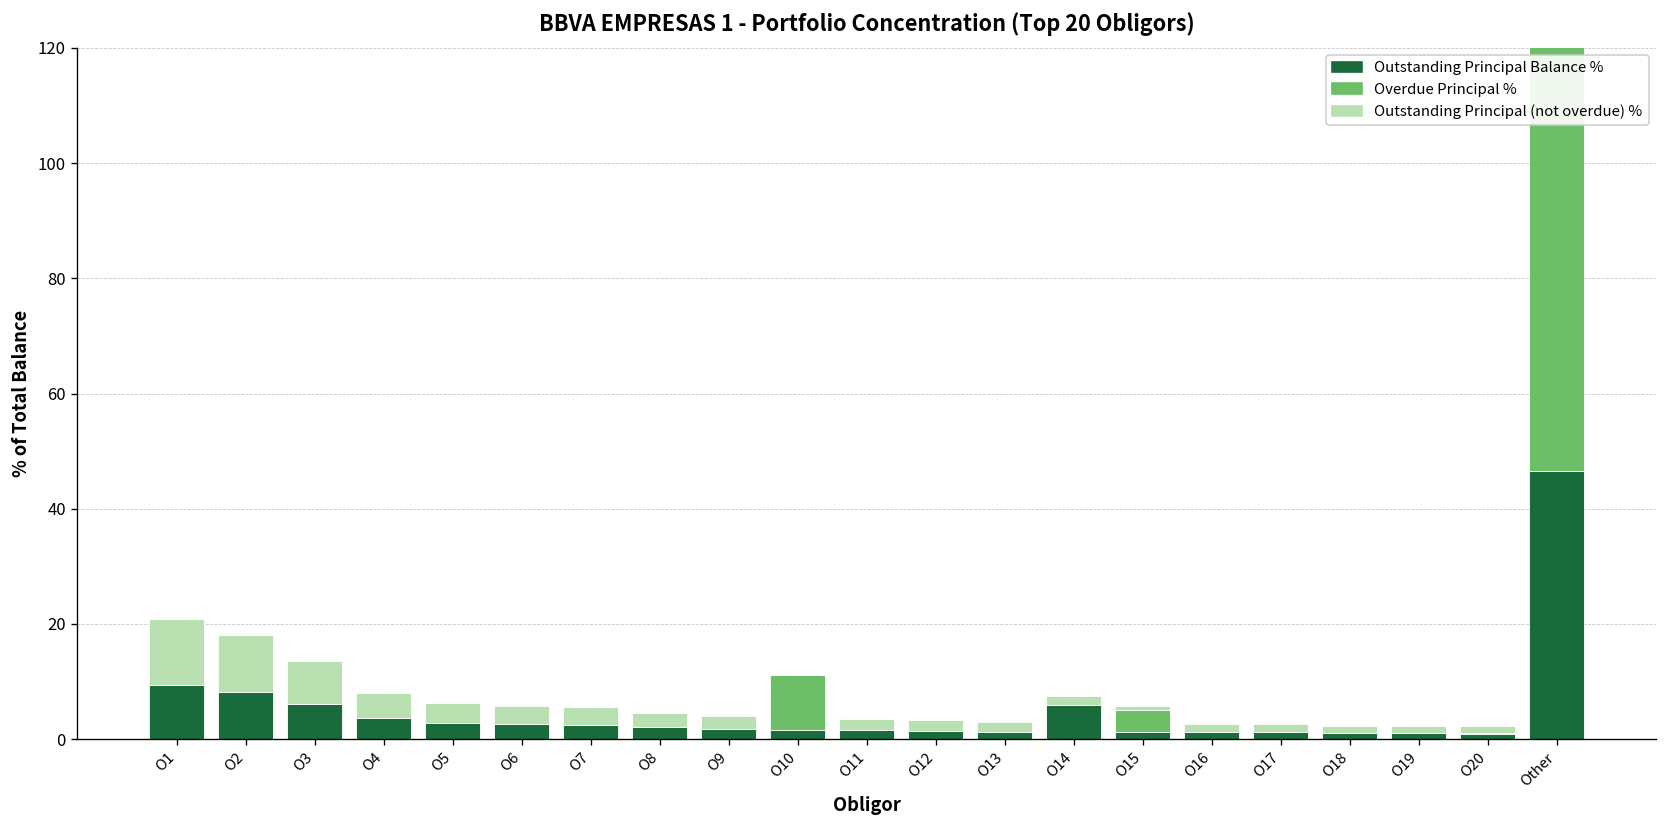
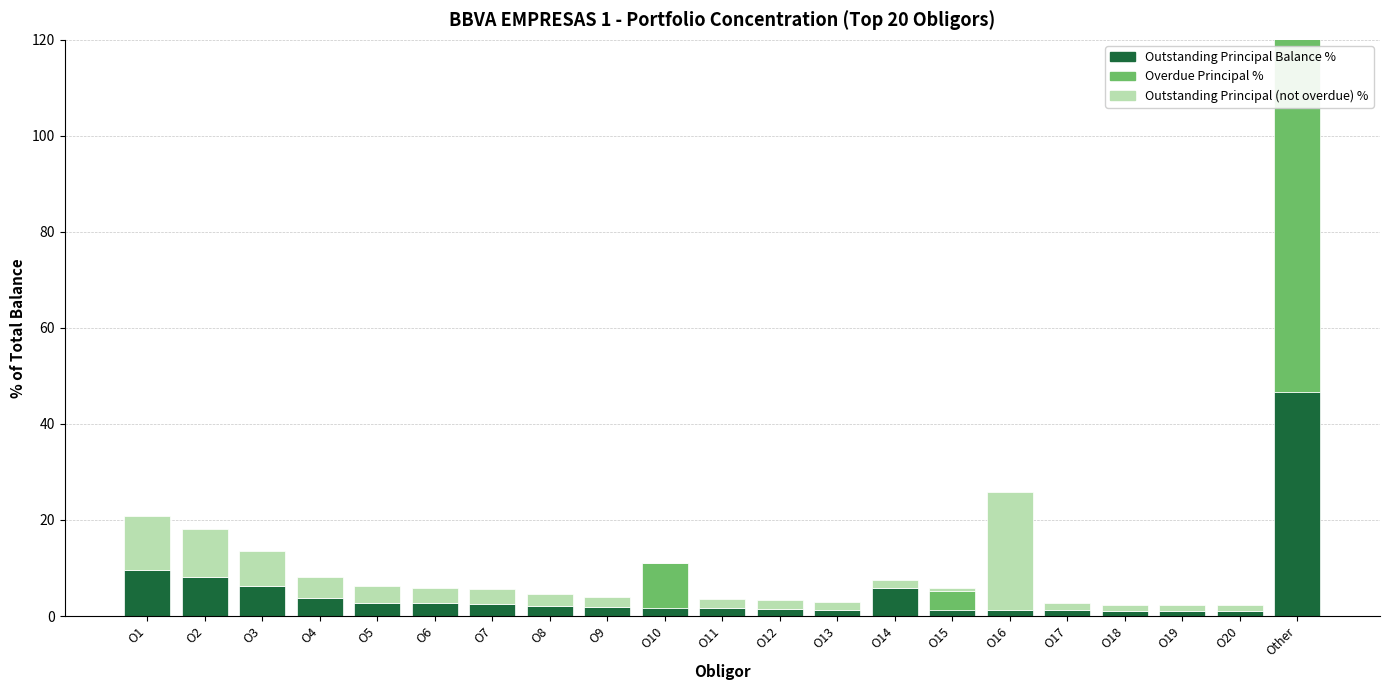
Outstanding Principal (not overdue) %, O16: 1 -> 25
